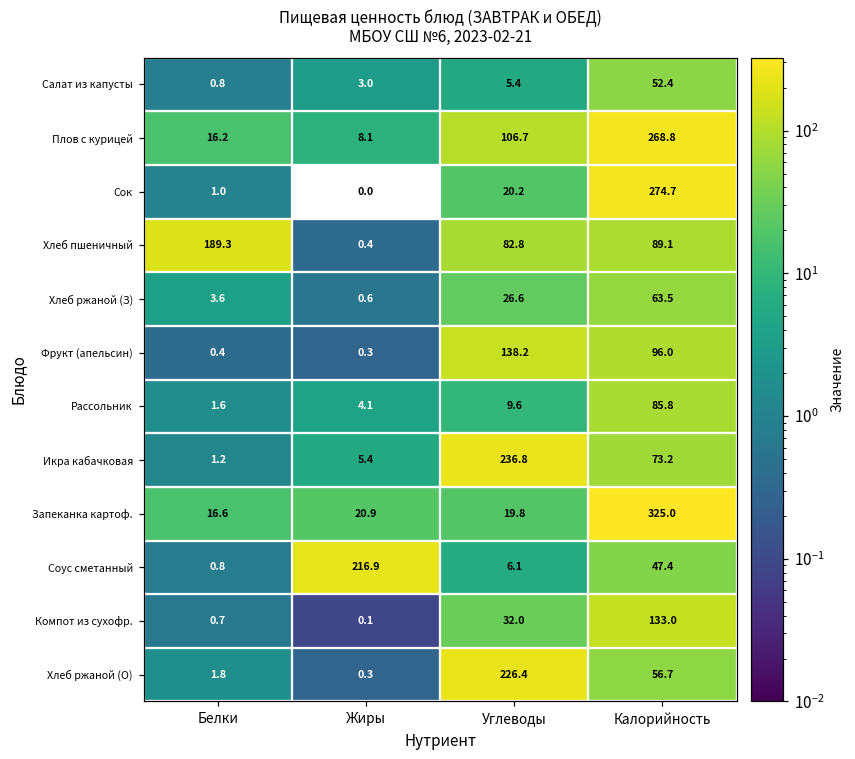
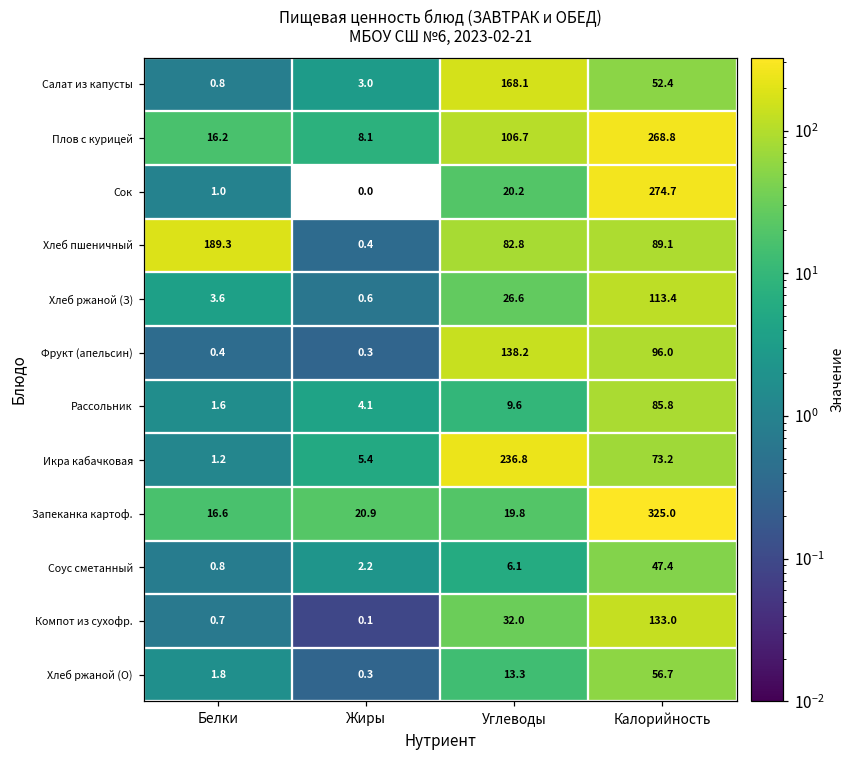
Салат из капусты, Углеводы: 5.4 -> 168.1
Хлеб ржаной (З), Калорийность: 63.5 -> 113.4
Соус сметанный, Жиры: 216.9 -> 2.2
Хлеб ржаной (О), Углеводы: 226.4 -> 13.3
